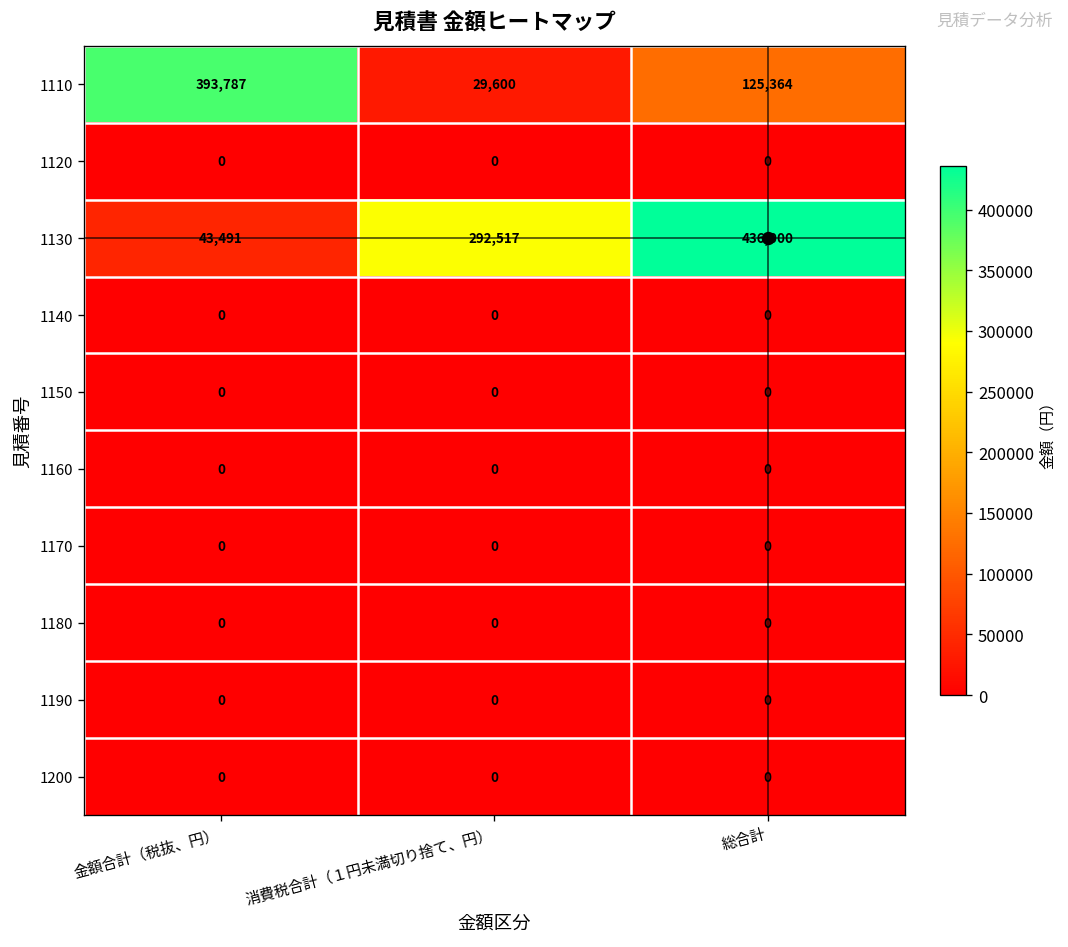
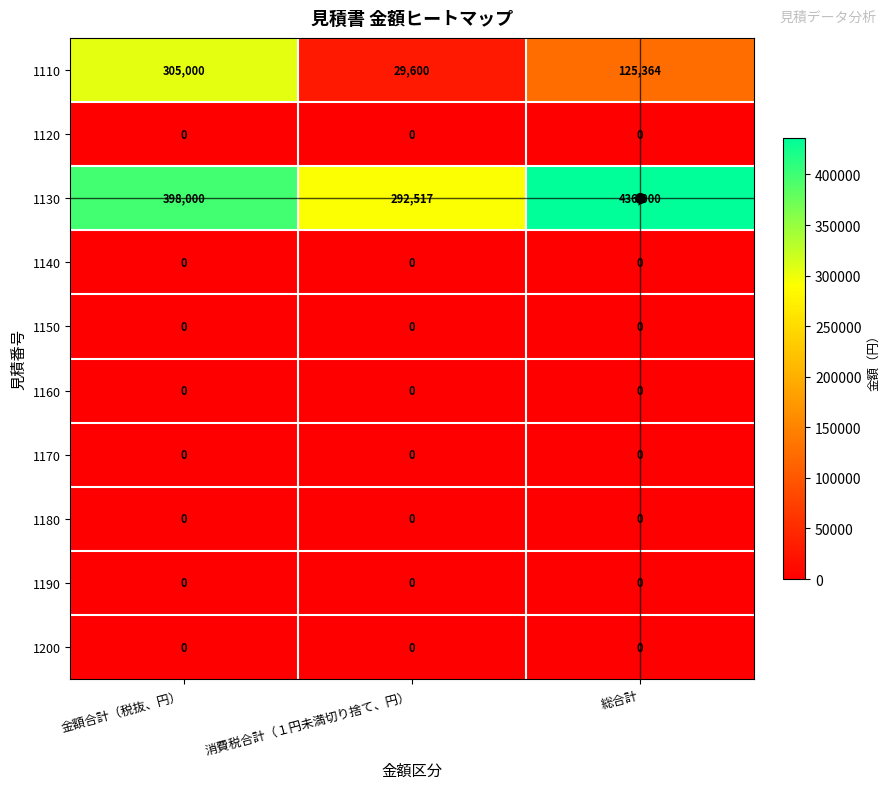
1110, 金額合計（税抜、円）: 393,787 -> 305,000
1130, 金額合計（税抜、円）: 43,491 -> 398,000
